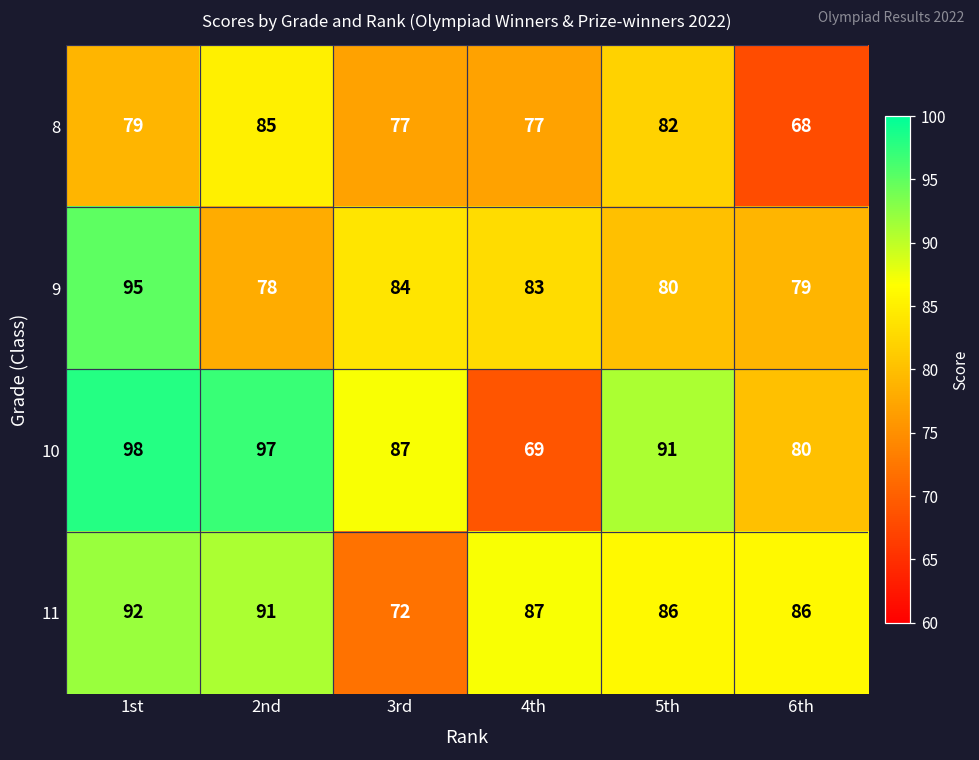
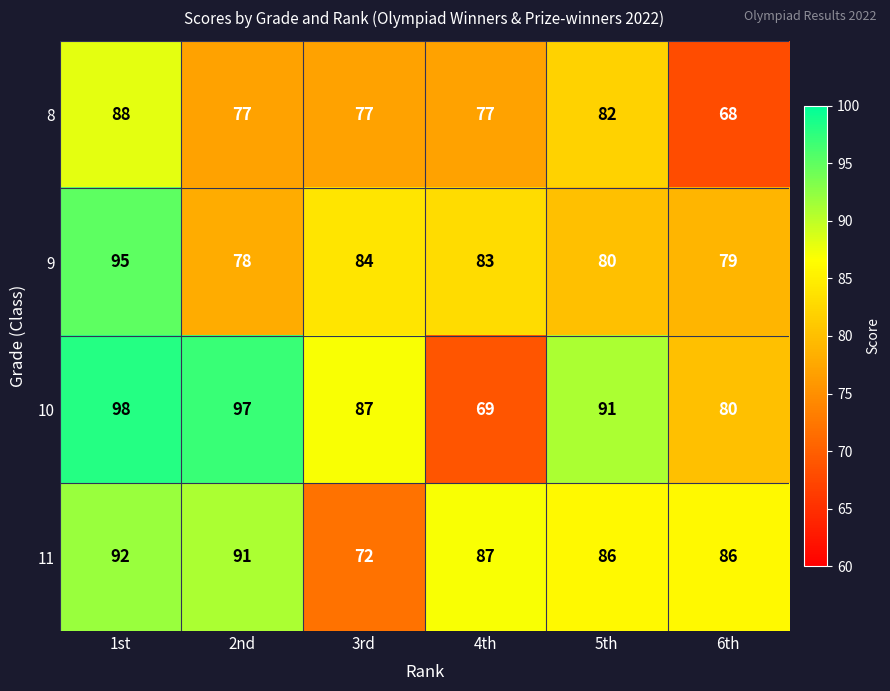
8, 1st: 79 -> 88
8, 2nd: 85 -> 77
